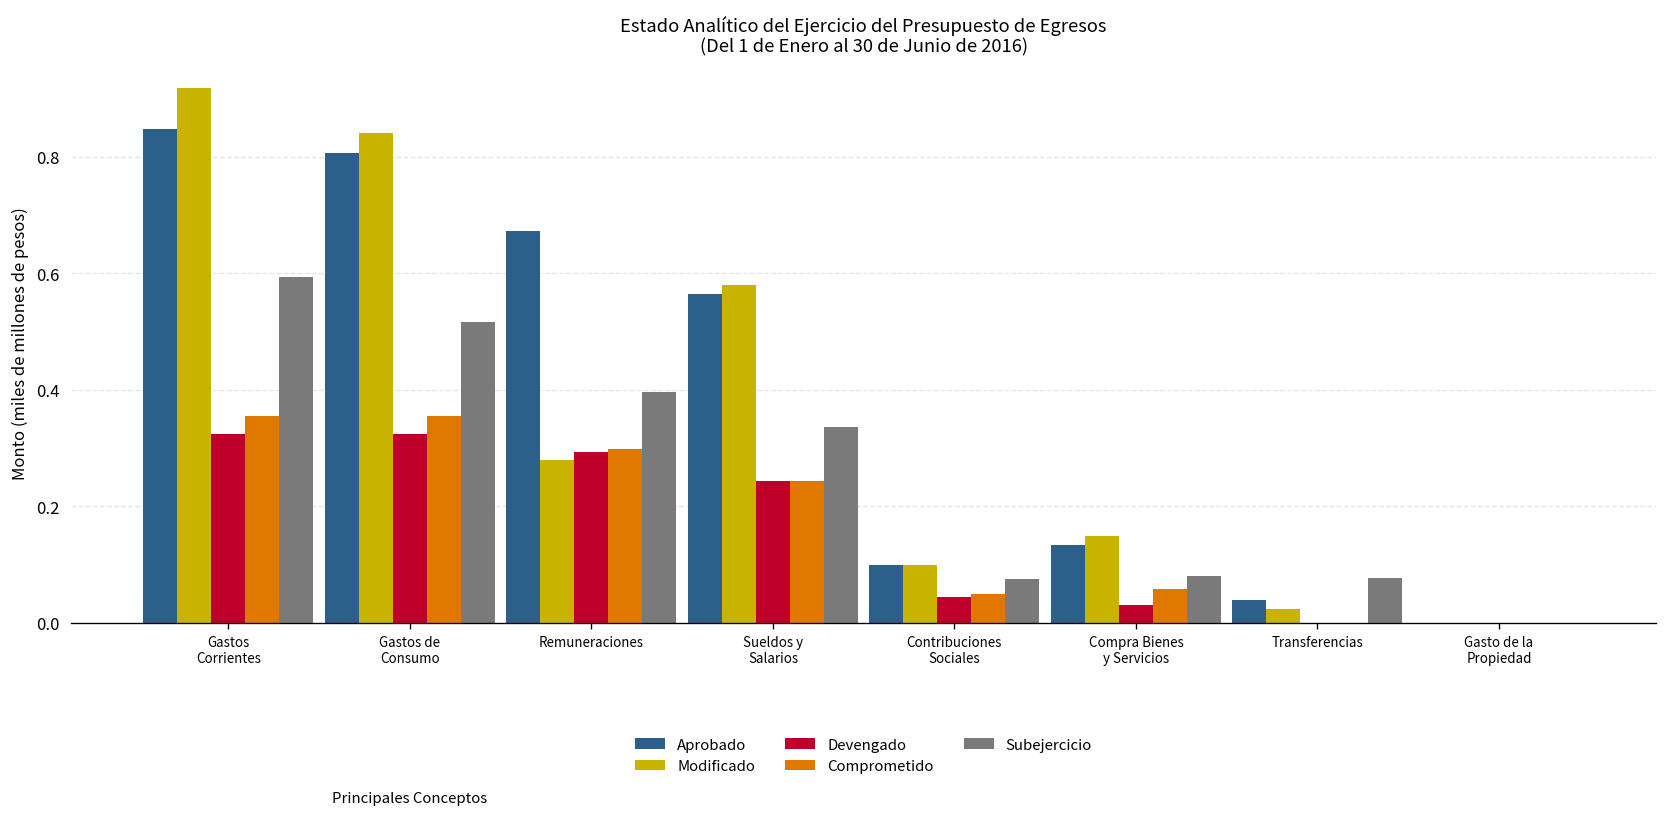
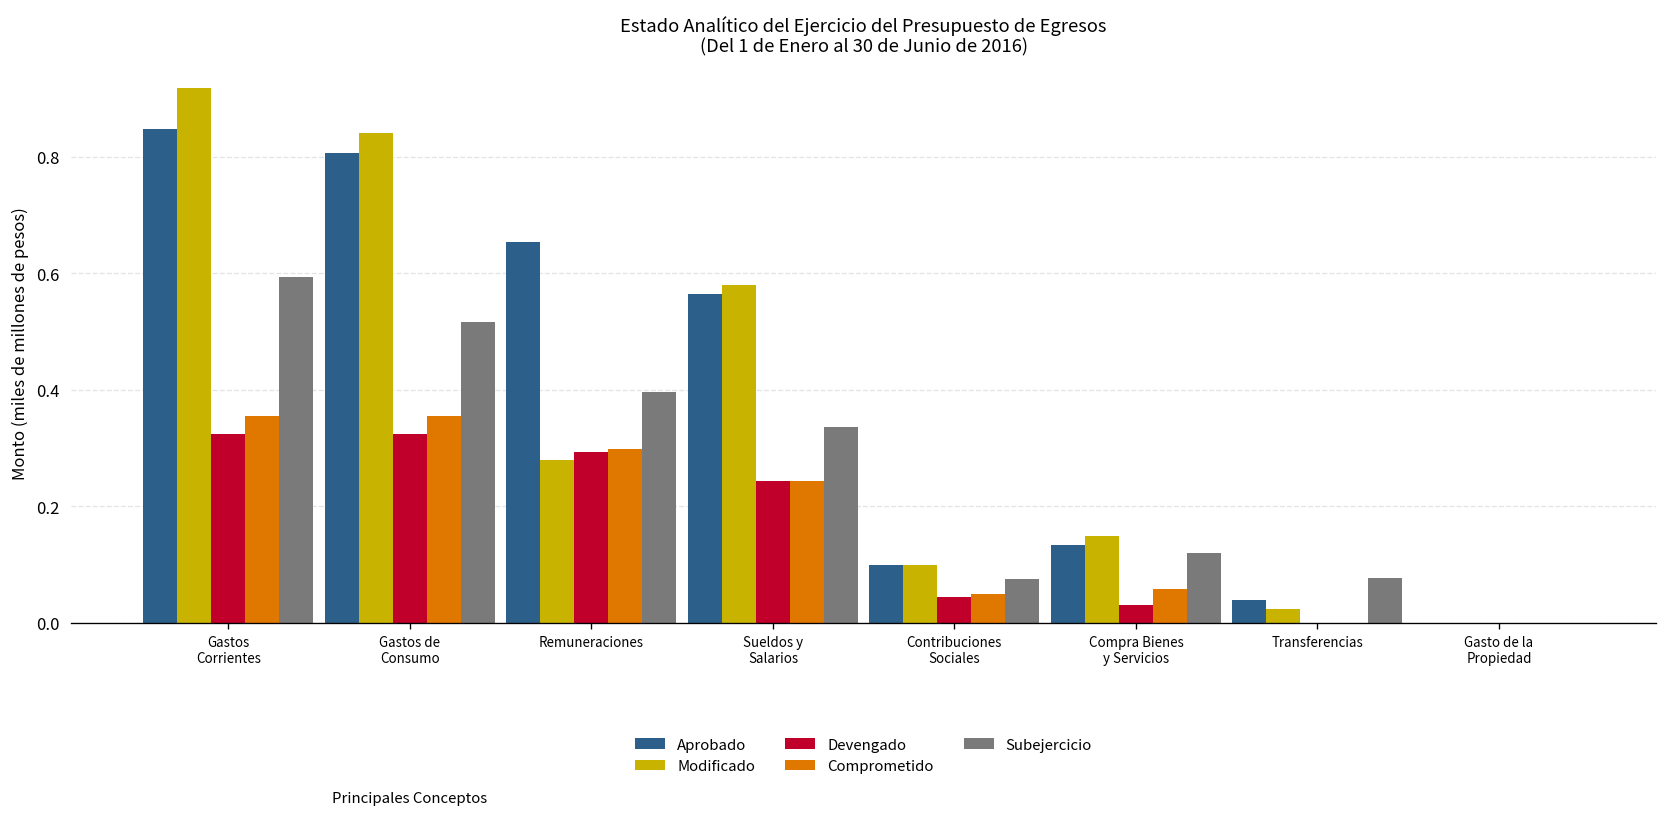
Aprobado, Remuneraciones: 0.67 -> 0.65
Subejercicio, Compra Bienes y Servicios: 0.08 -> 0.12
